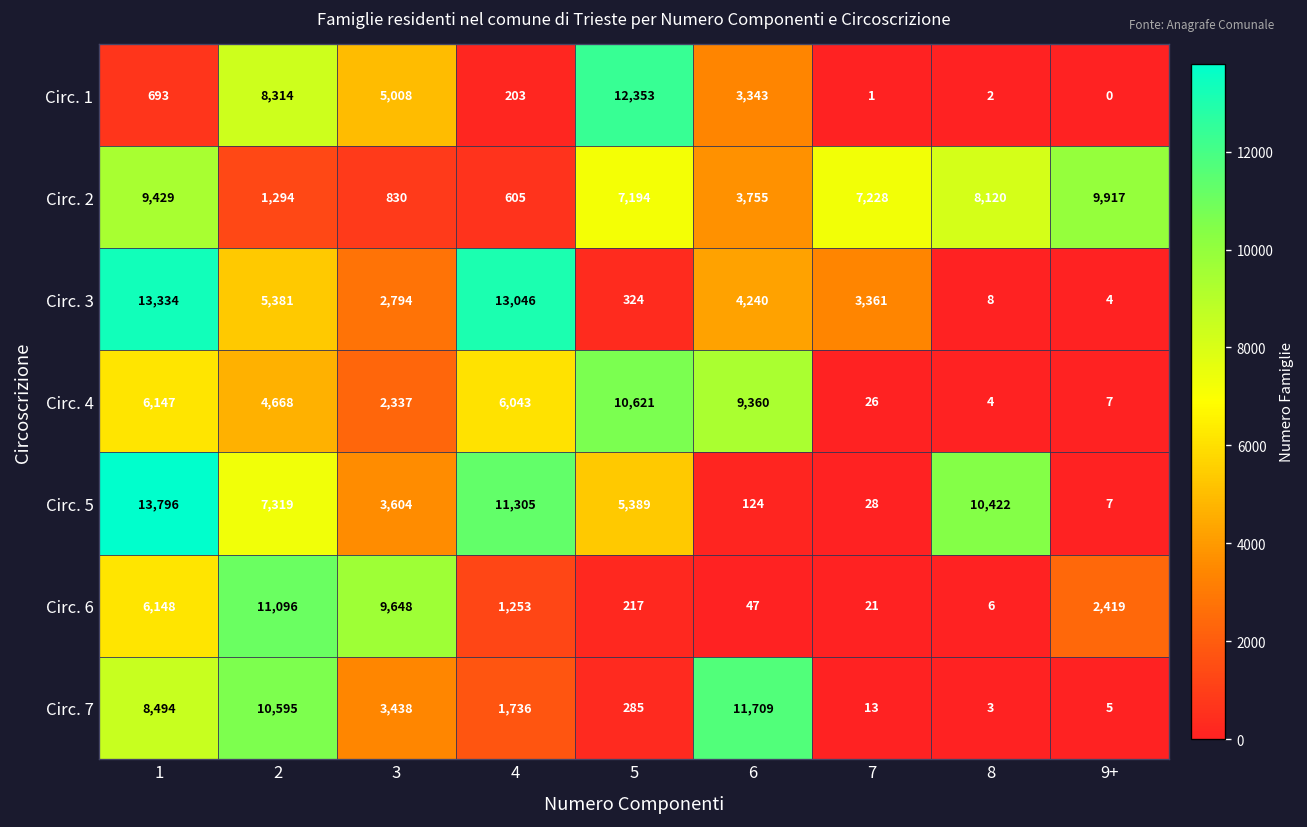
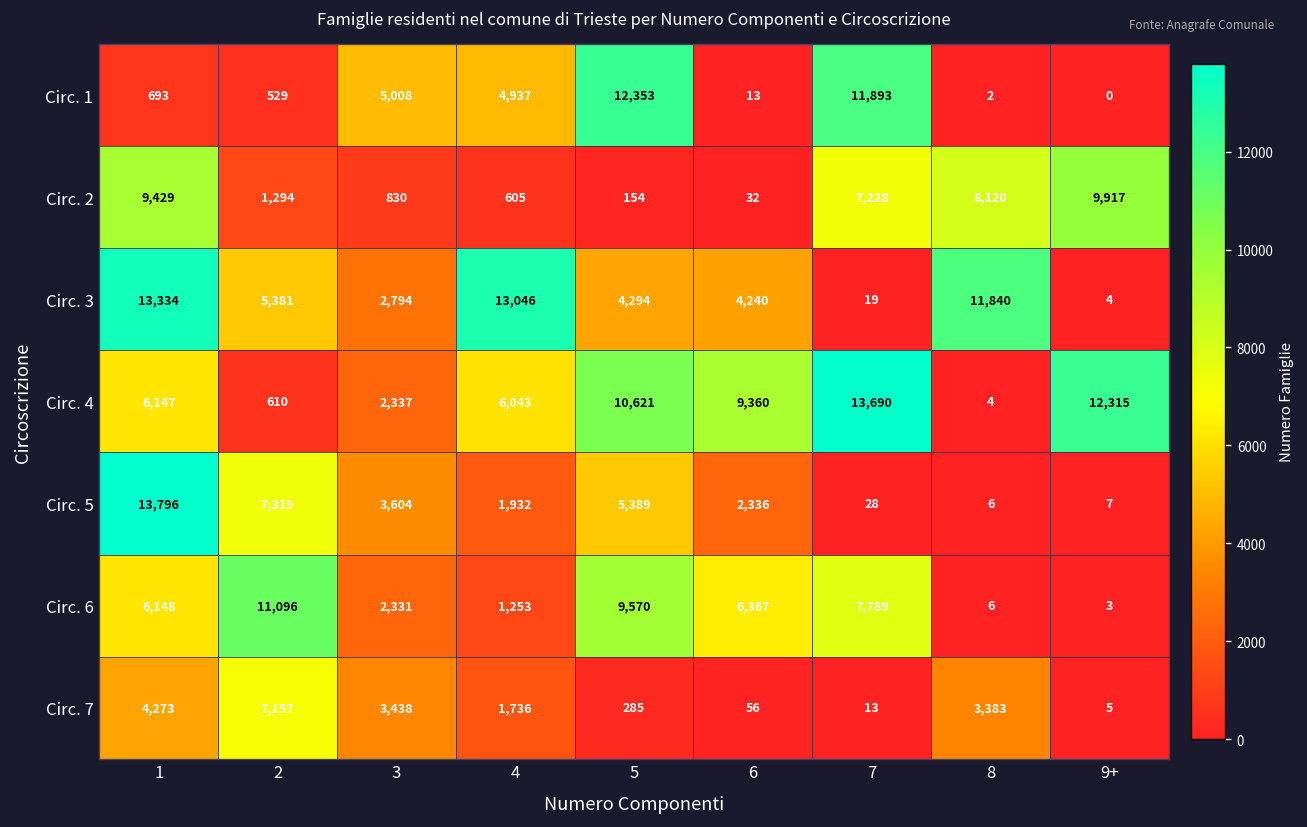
Circ. 1, 2: 8,314 -> 529
Circ. 1, 4: 203 -> 4,937
Circ. 1, 6: 3,343 -> 13
Circ. 1, 7: 1 -> 11,893
Circ. 2, 5: 7,194 -> 154
Circ. 2, 6: 3,755 -> 32
Circ. 3, 5: 324 -> 4,294
Circ. 3, 7: 3,361 -> 19
Circ. 3, 8: 8 -> 11,840
Circ. 4, 2: 4,668 -> 610
Circ. 4, 7: 26 -> 13,690
Circ. 4, 9+: 7 -> 12,315
Circ. 5, 4: 11,305 -> 1,932
Circ. 5, 6: 124 -> 2,336
Circ. 5, 8: 10,422 -> 6
Circ. 6, 3: 9,648 -> 2,331
Circ. 6, 5: 217 -> 9,570
Circ. 6, 6: 47 -> 6,367
Circ. 6, 7: 21 -> 7,789
Circ. 6, 9+: 2,419 -> 3
Circ. 7, 1: 8,494 -> 4,273
Circ. 7, 2: 10,595 -> 7,157
Circ. 7, 6: 11,709 -> 56
Circ. 7, 8: 3 -> 3,383
